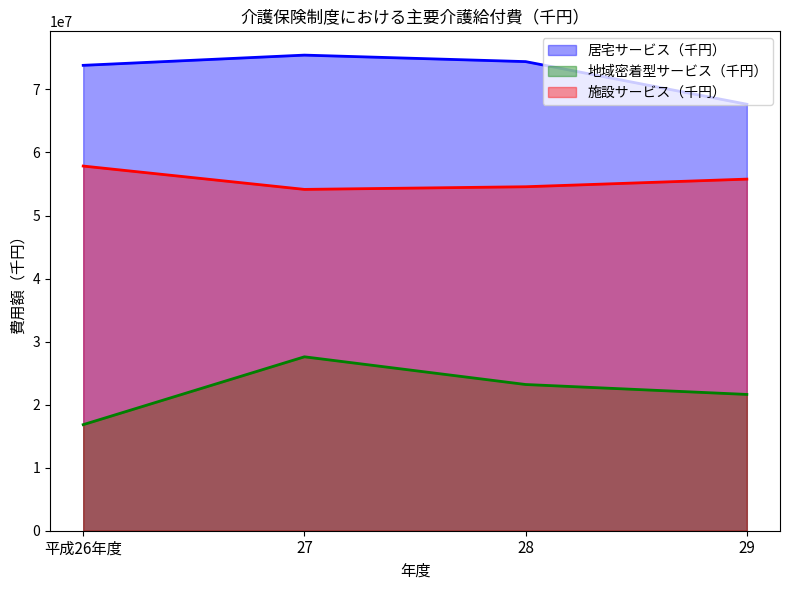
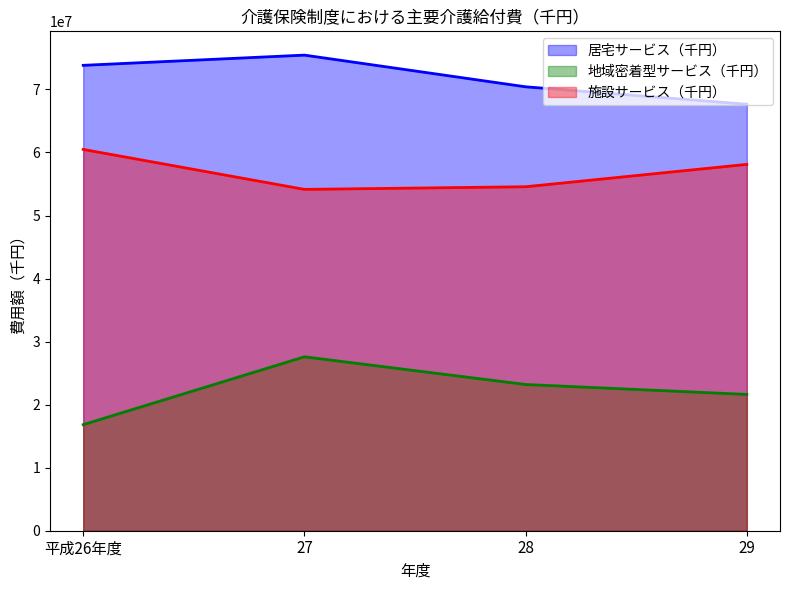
施設サービス（千円）, 平成26年度: 58000000 -> 60000000
居宅サービス（千円）, 28: 74000000 -> 70000000
施設サービス（千円）, 29: 56000000 -> 58000000
